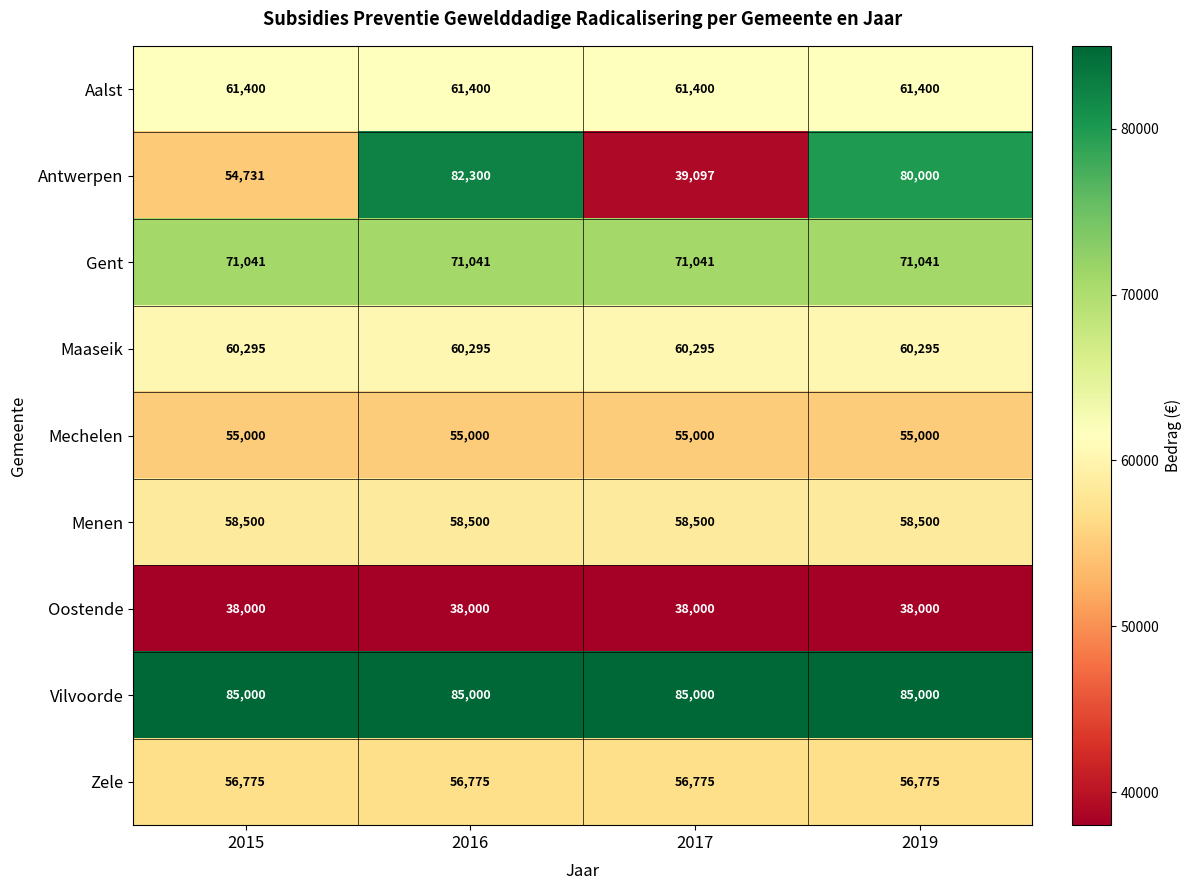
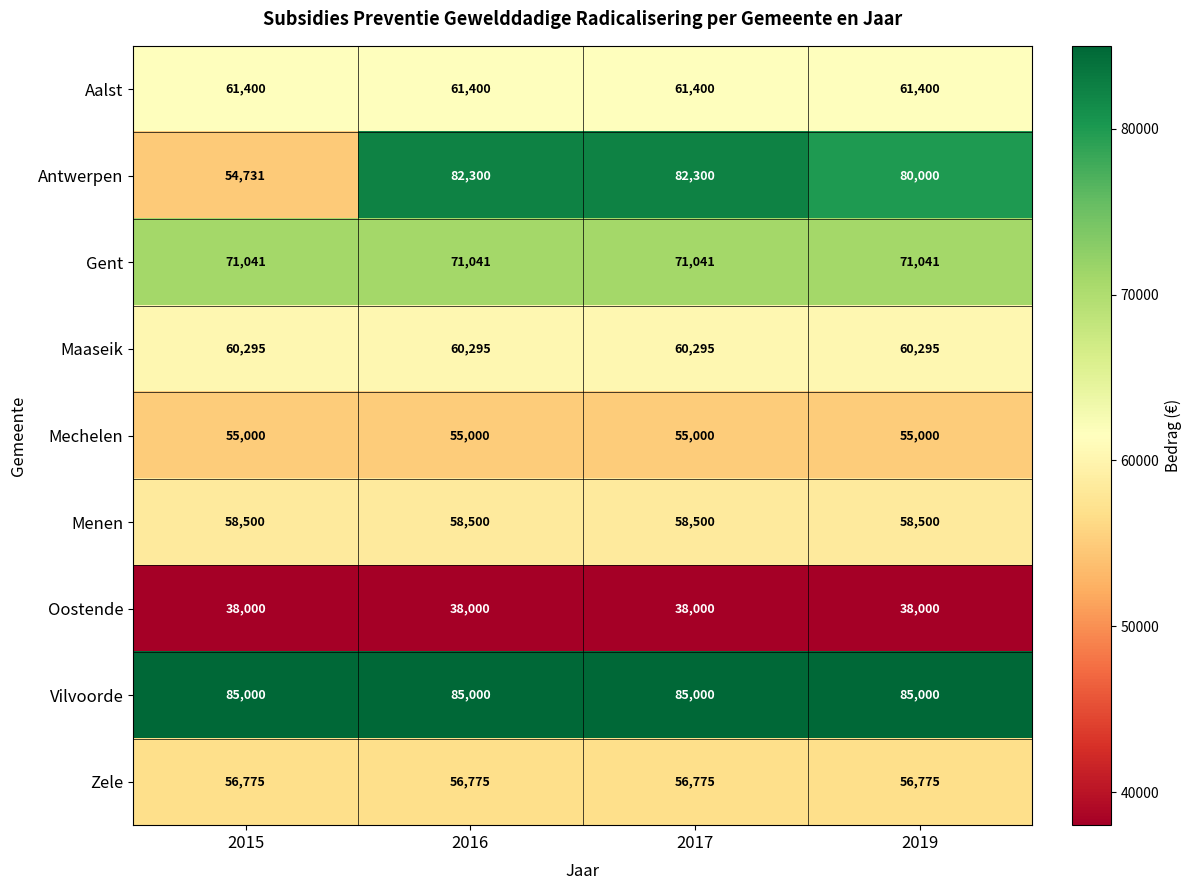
Antwerpen, 2017: 39,097 -> 82,300
